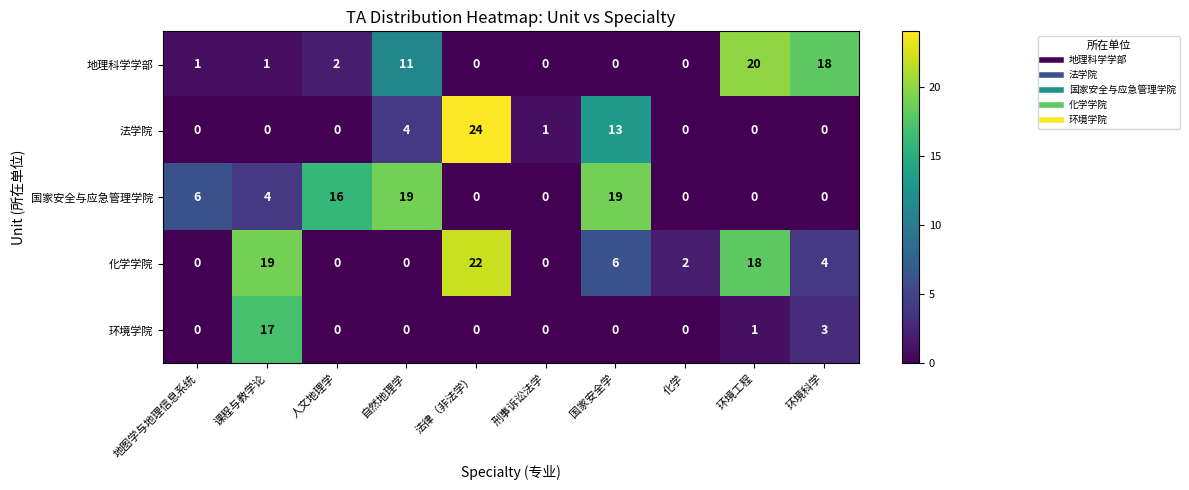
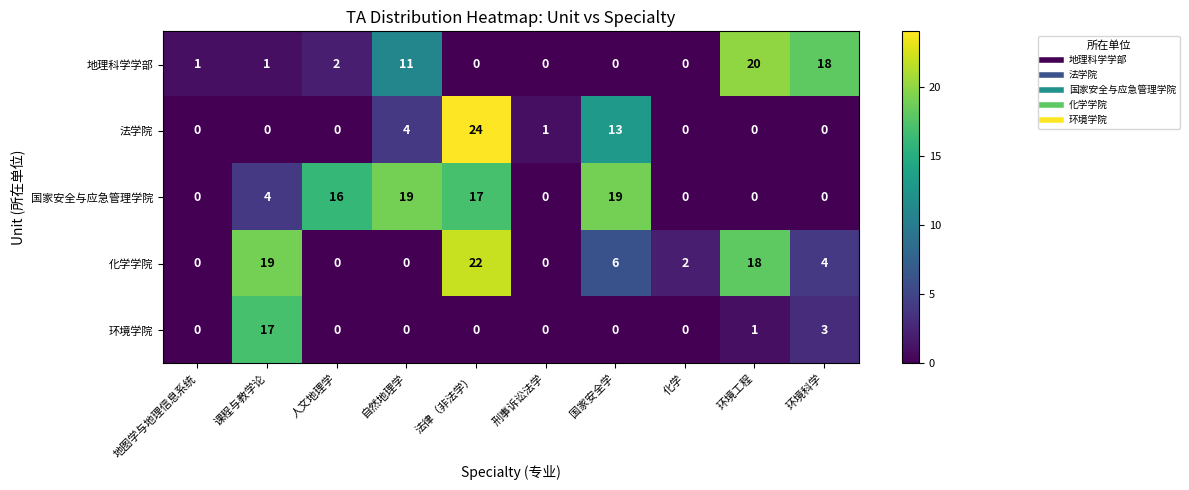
国家安全与应急管理学院, 地图学与地理信息系统: 6 -> 0
国家安全与应急管理学院, 法律（非法学）: 0 -> 17
